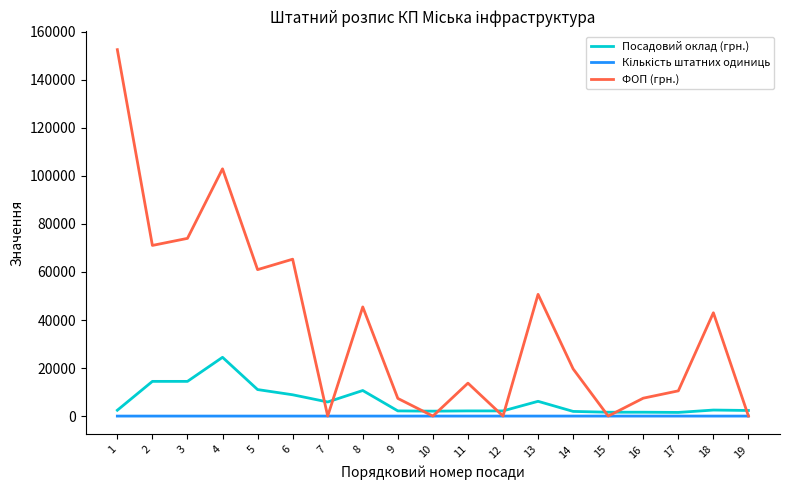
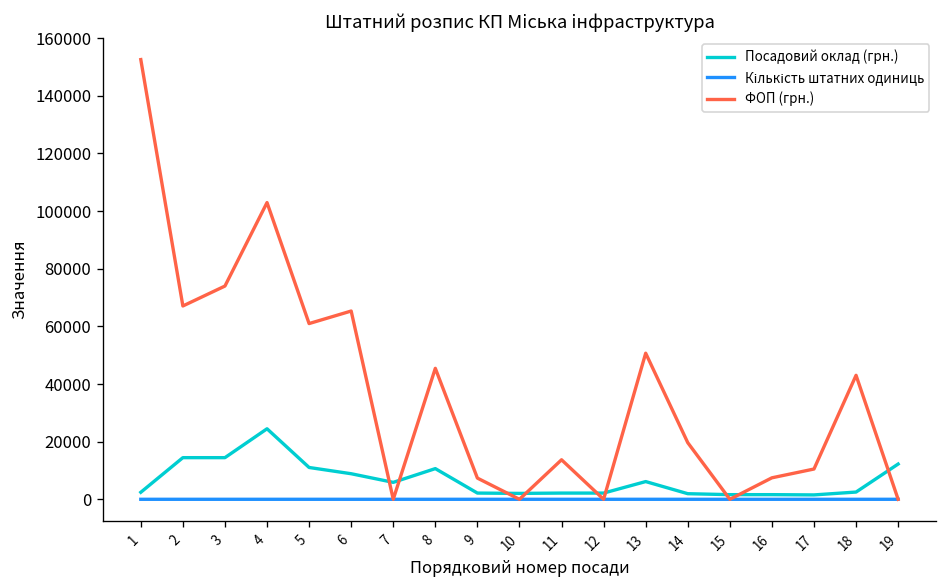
ФОП (грн.), 2: 71000 -> 67000
Посадовий оклад (грн.), 19: 2000 -> 12000
